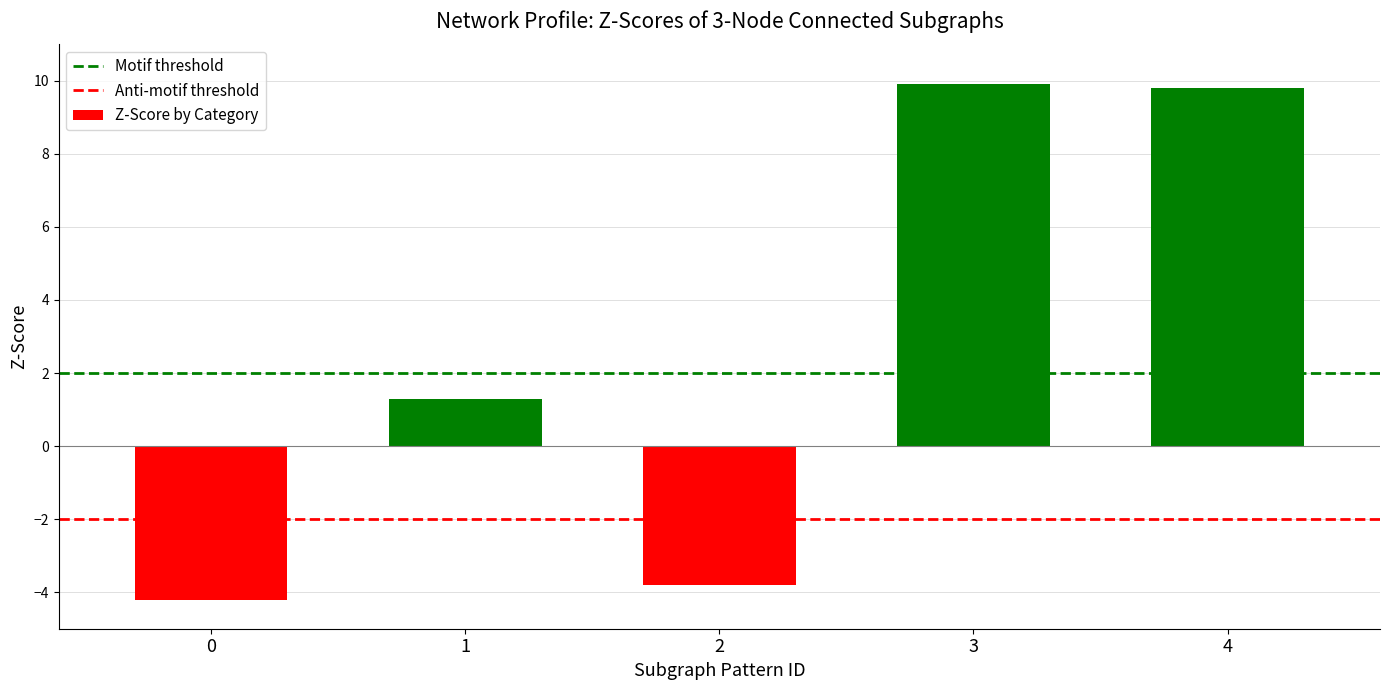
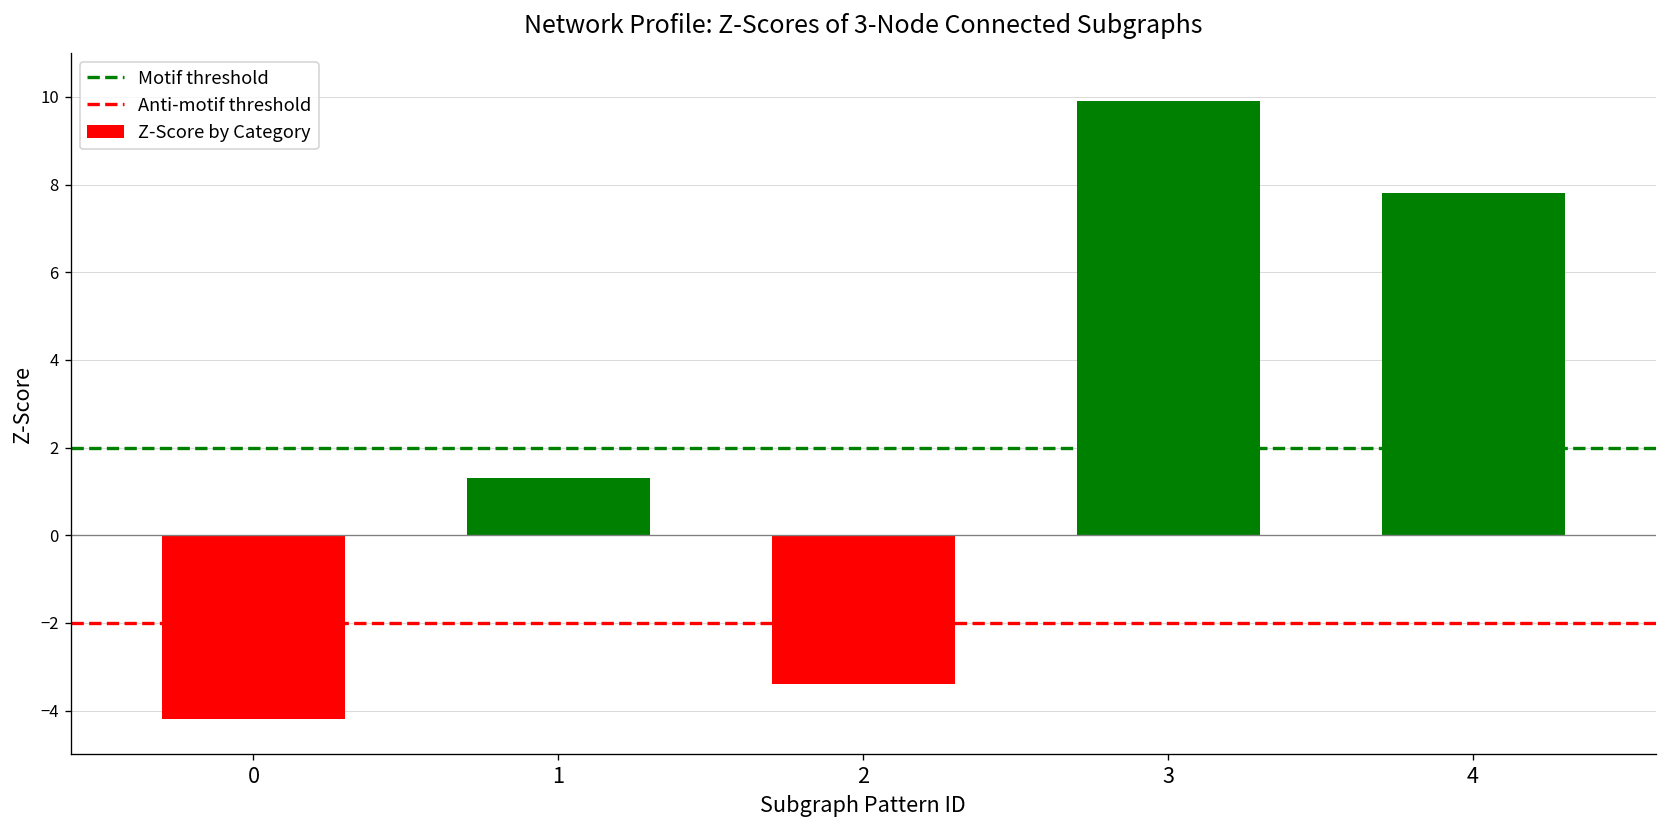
2: -3.8 -> -3.4
4: 9.8 -> 7.8
